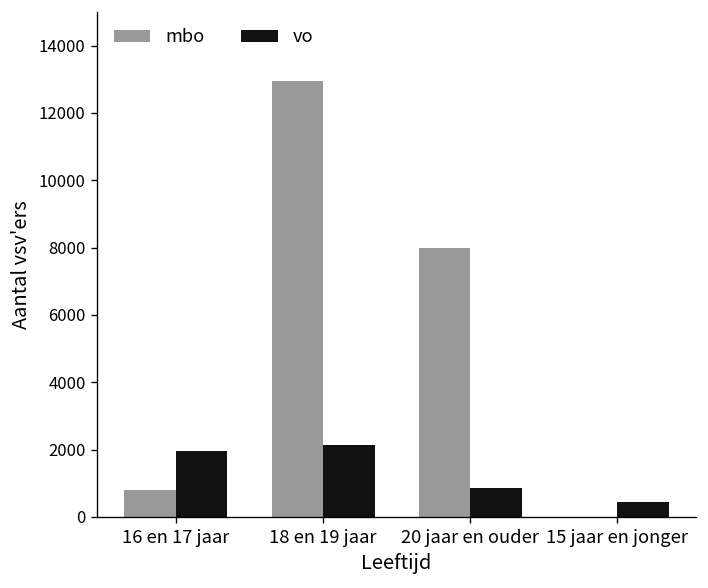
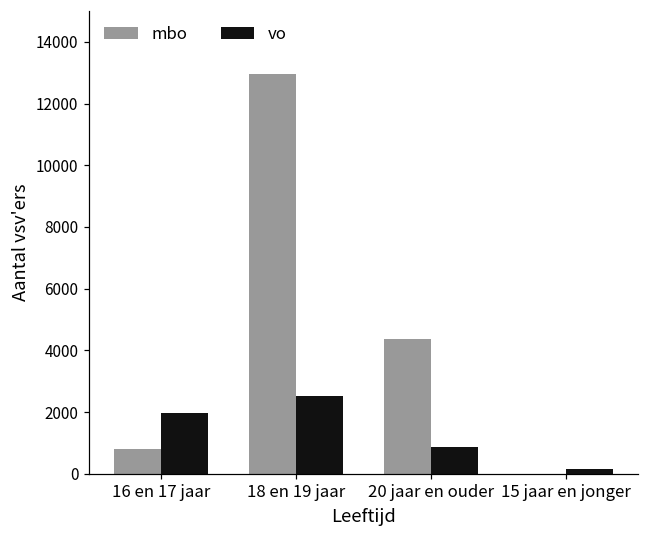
vo, 18 en 19 jaar: 2100 -> 2500
mbo, 20 jaar en ouder: 8000 -> 4400
vo, 15 jaar en jonger: 400 -> 200
